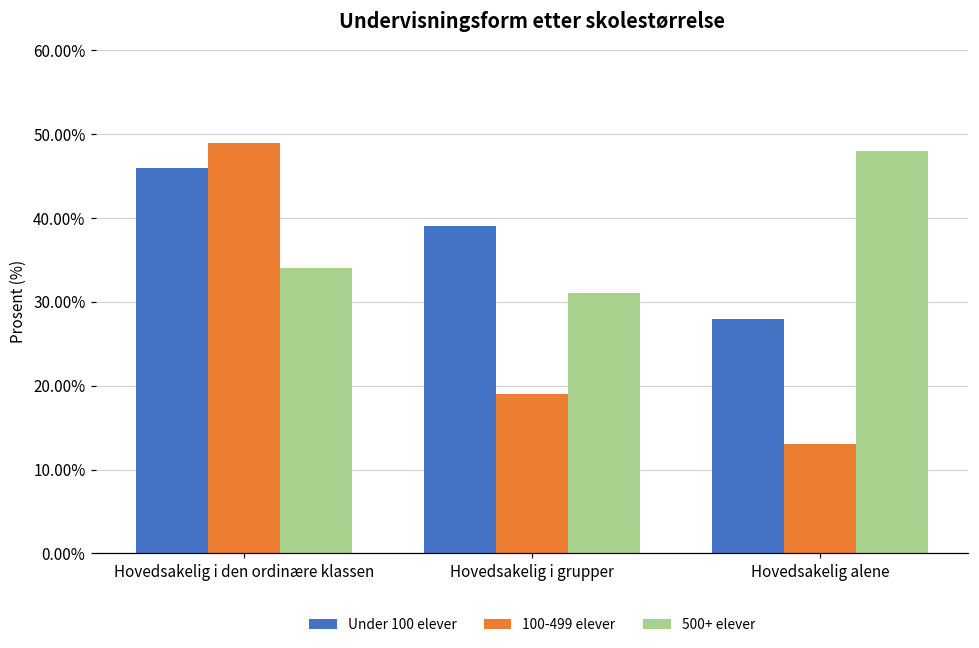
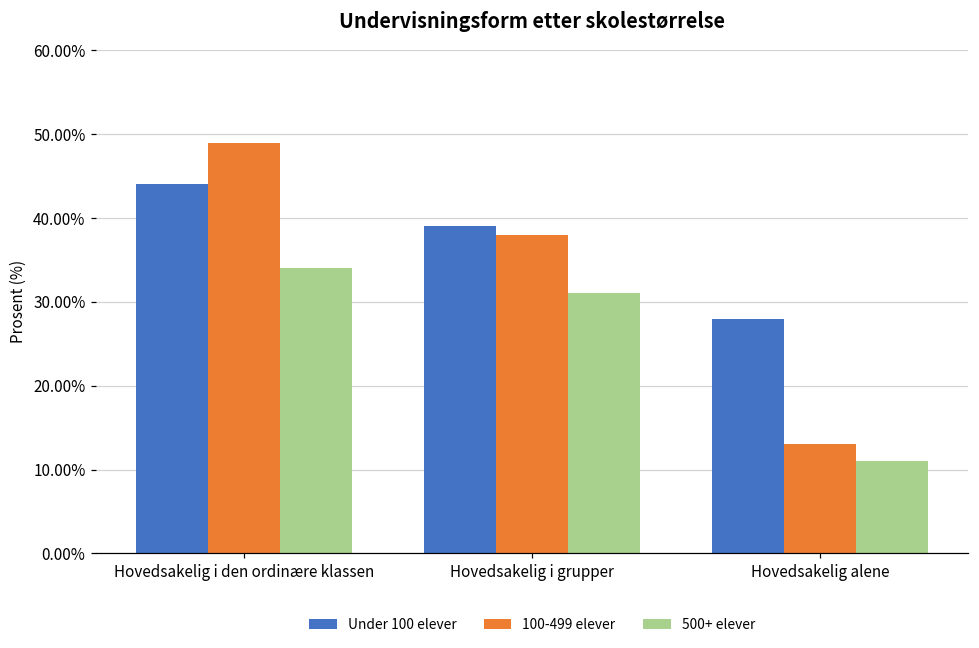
Under 100 elever, Hovedsakelig i den ordinære klassen: 46% -> 44%
100-499 elever, Hovedsakelig i grupper: 19% -> 38%
500+ elever, Hovedsakelig alene: 48% -> 11%
